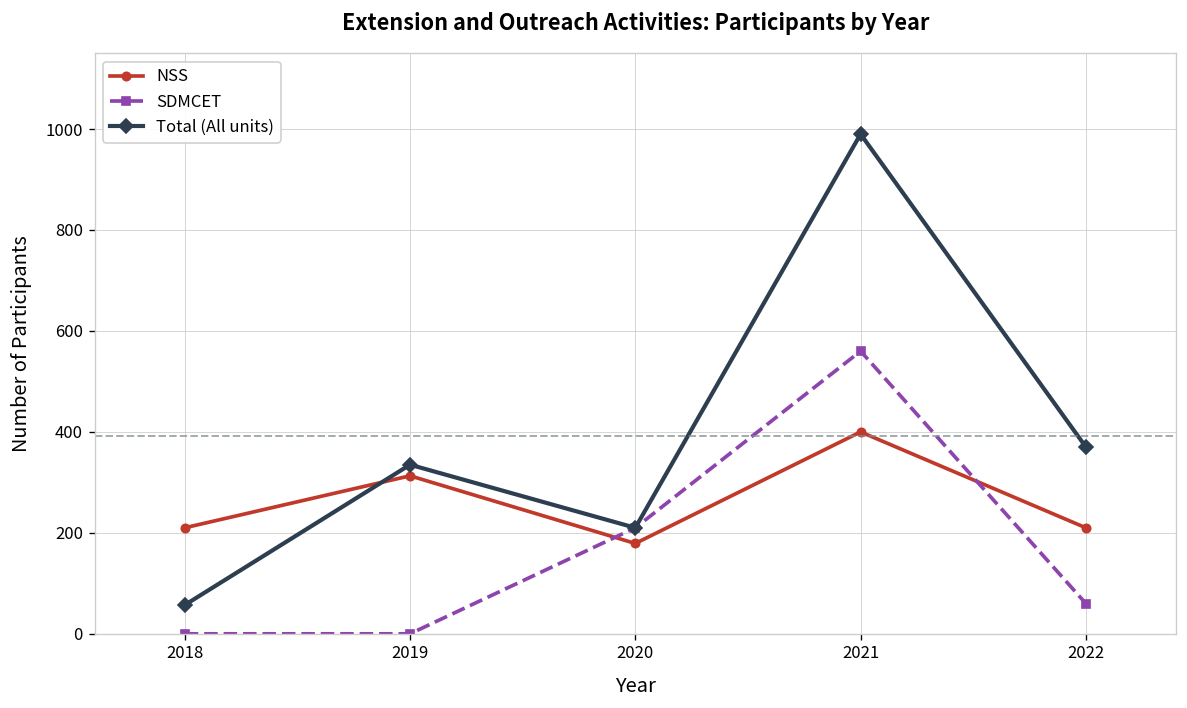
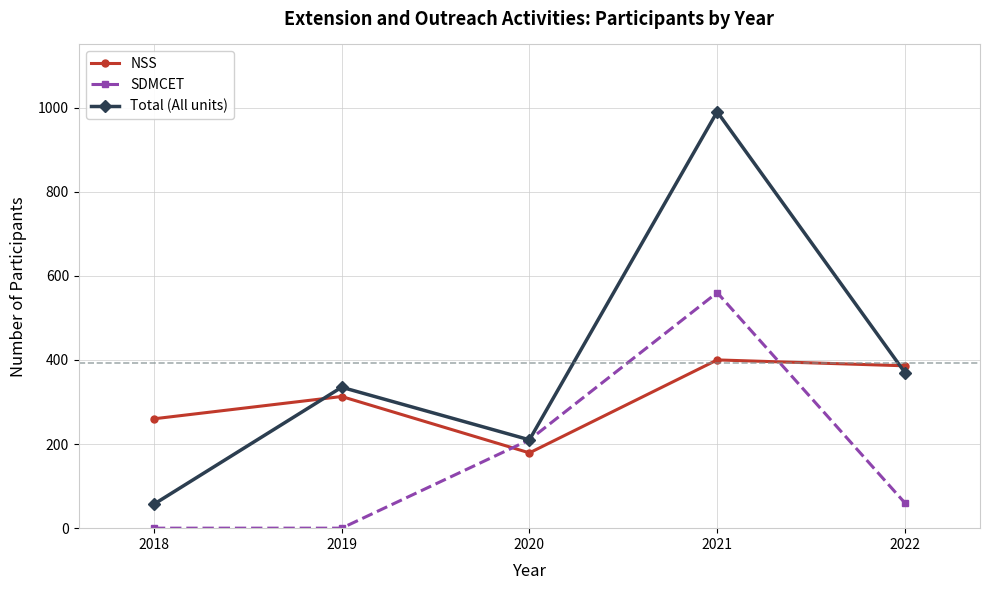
NSS, 2018: 210 -> 260
NSS, 2022: 210 -> 390
